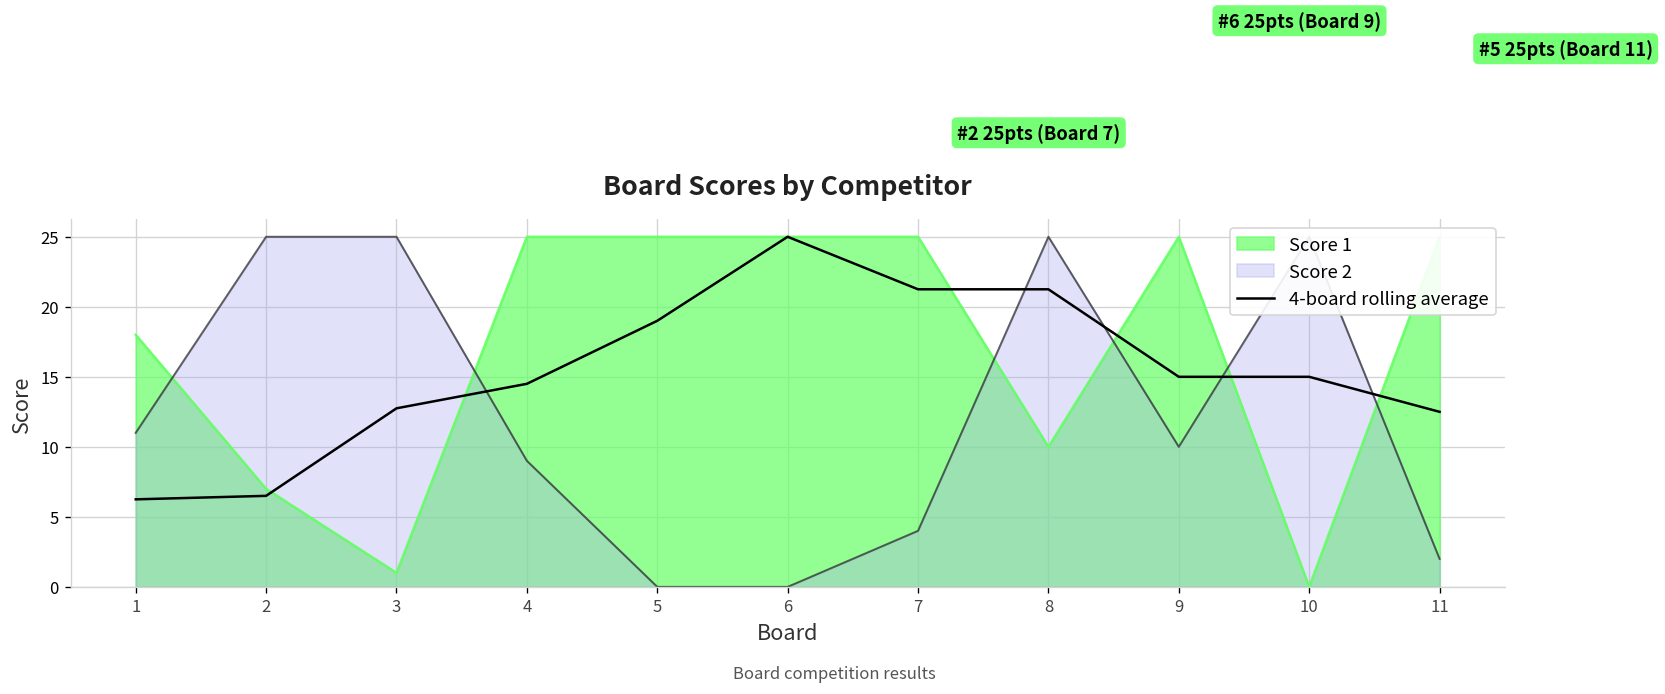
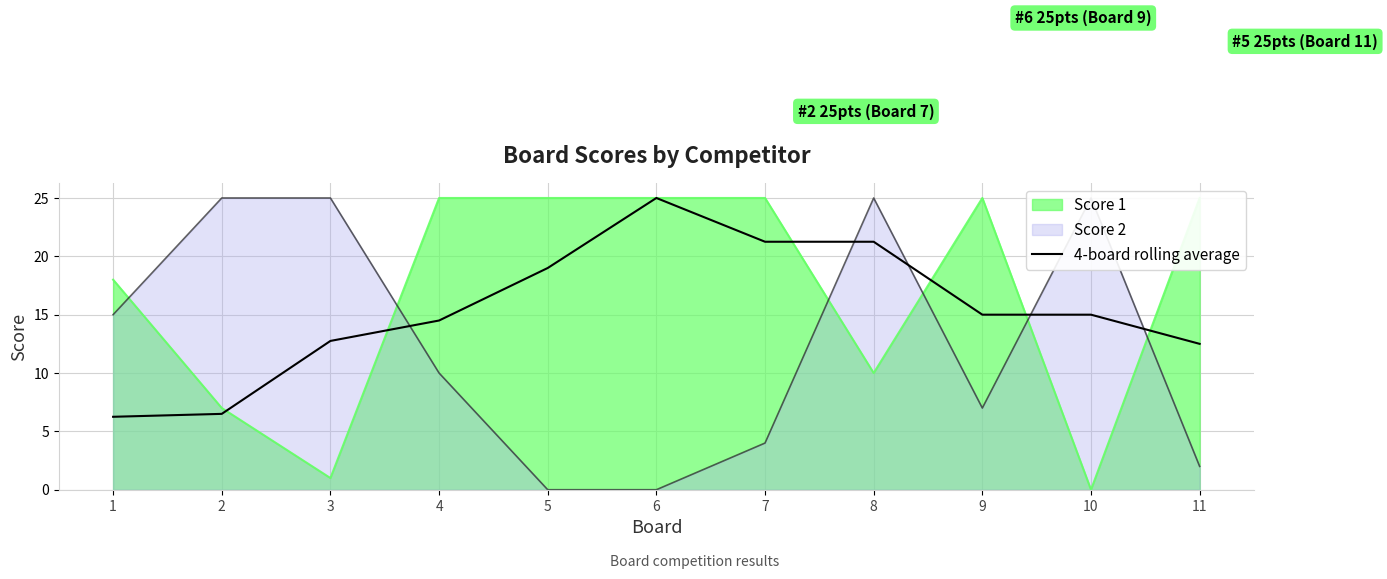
Score 2, 1: 11 -> 15
Score 2, 4: 9 -> 10
Score 2, 9: 10 -> 7
